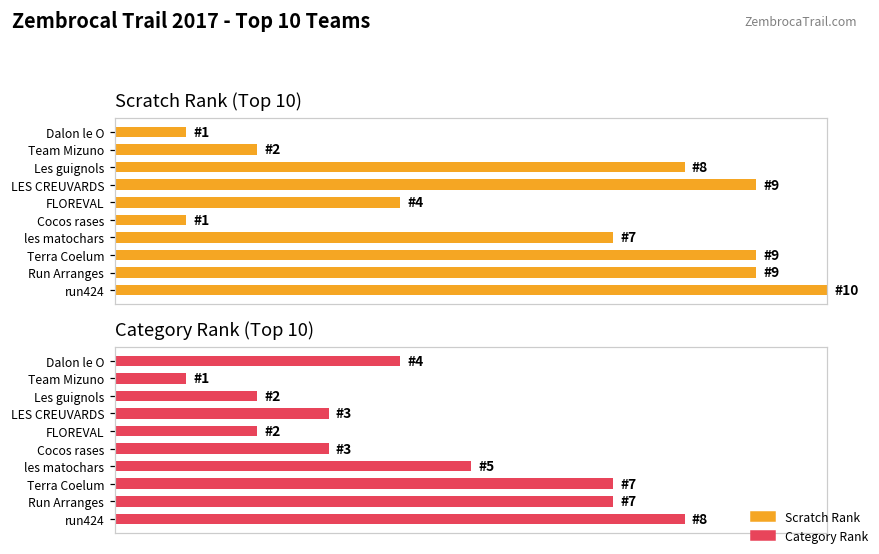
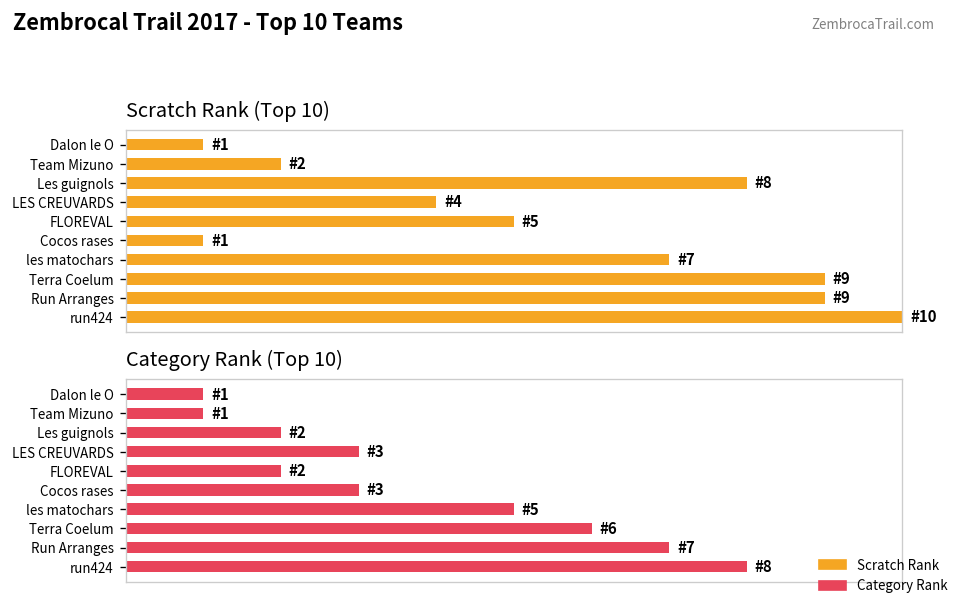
Scratch Rank (Top 10), LES CREUVARDS: 9 -> 4
Scratch Rank (Top 10), FLOREVAL: 4 -> 5
Category Rank (Top 10), Dalon le O: 4 -> 1
Category Rank (Top 10), Terra Coelum: 7 -> 6
